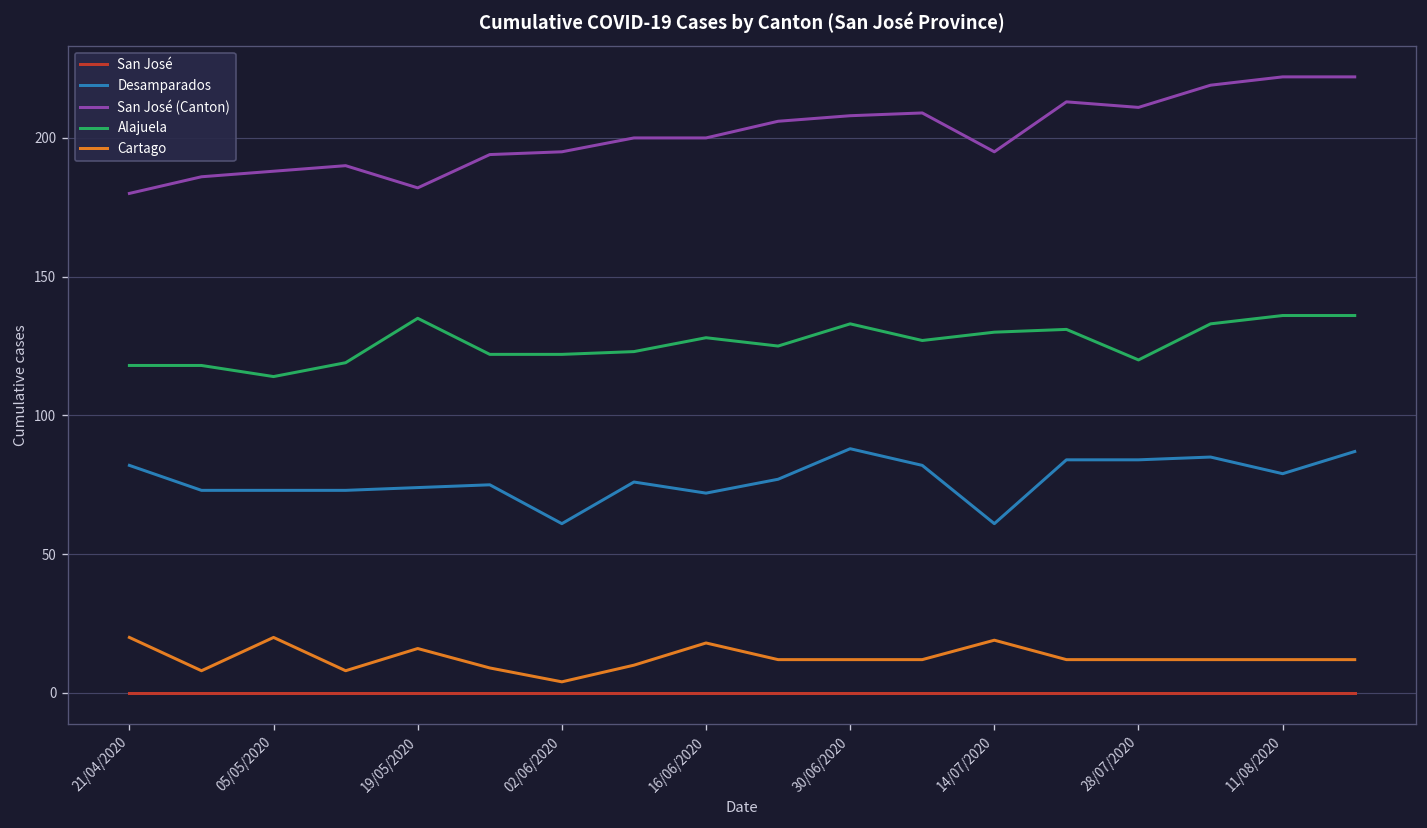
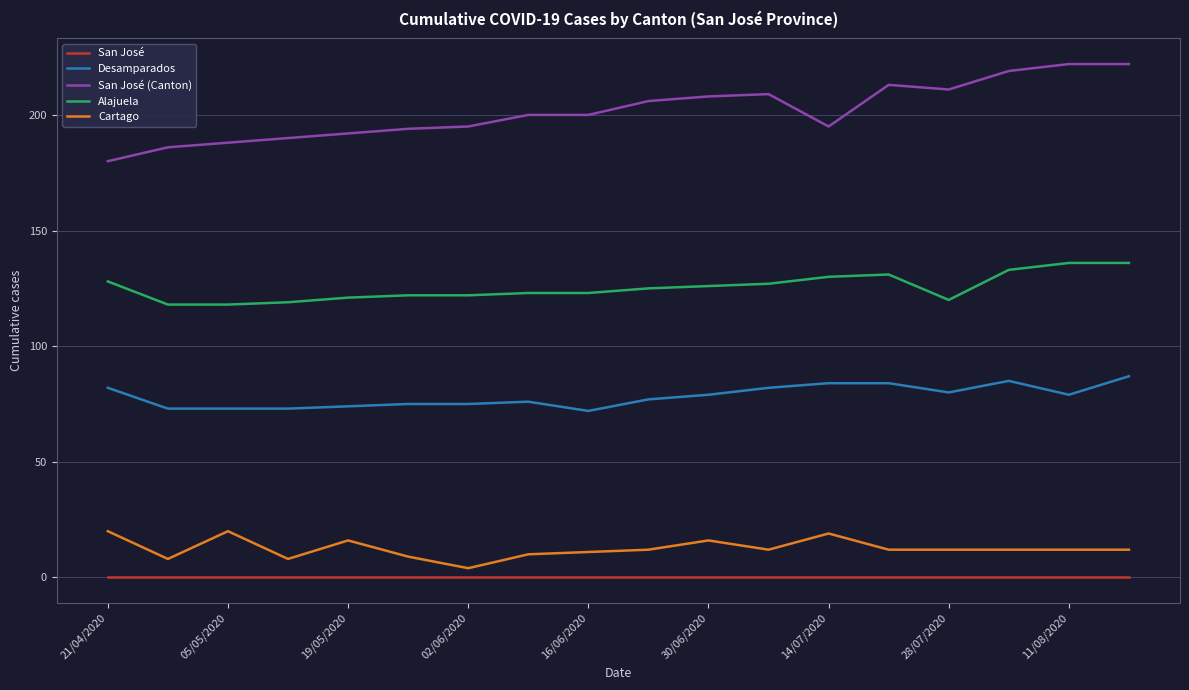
Alajuela, 21/04/2020: 118 -> 128
Alajuela, 05/05/2020: 114 -> 118
San José (Canton), 19/05/2020: 182 -> 192
Alajuela, 19/05/2020: 135 -> 121
Desamparados, 02/06/2020: 61 -> 75
Alajuela, 16/06/2020: 128 -> 123
Cartago, 16/06/2020: 18 -> 11
Desamparados, 30/06/2020: 88 -> 79
Alajuela, 30/06/2020: 133 -> 126
Cartago, 30/06/2020: 12 -> 16
Desamparados, 14/07/2020: 61 -> 84
Desamparados, 28/07/2020: 84 -> 80
